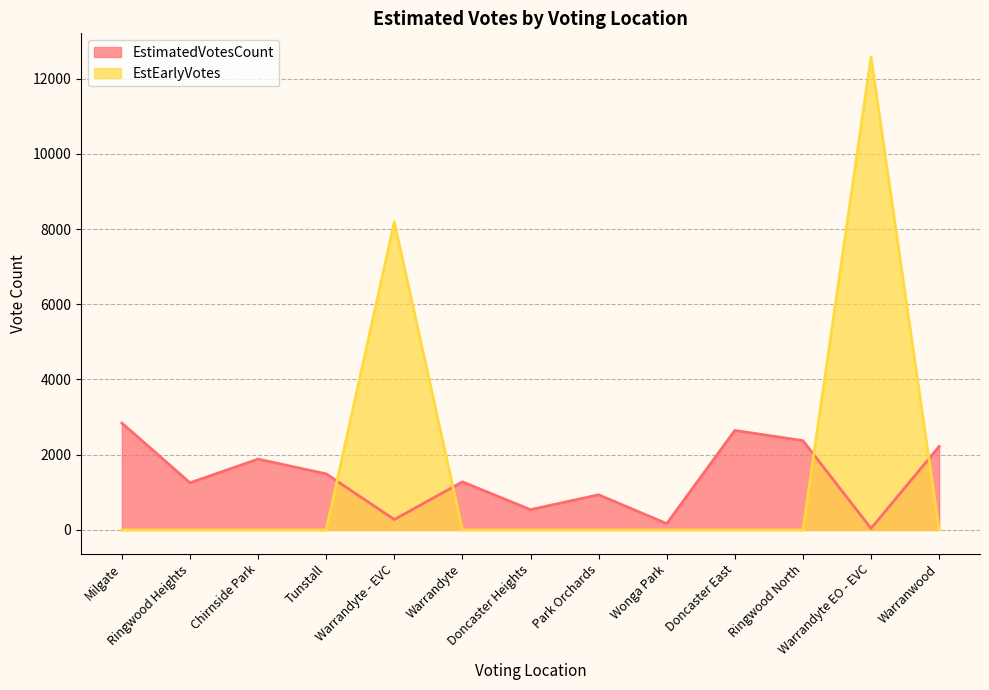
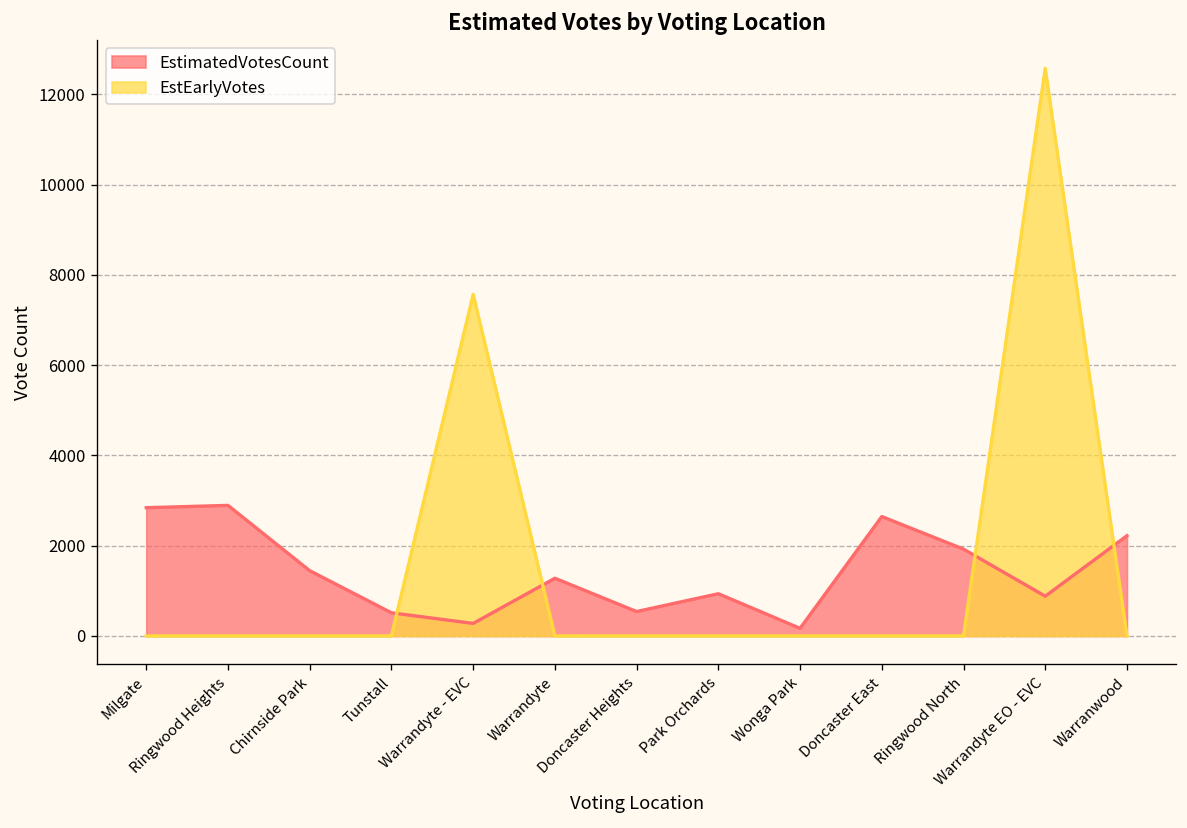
EstimatedVotesCount, Ringwood Heights: 1300 -> 2900
EstimatedVotesCount, Chirnside Park: 1900 -> 1400
EstimatedVotesCount, Tunstall: 1500 -> 500
EstEarlyVotes, Warrandyte - EVC: 8200 -> 7600
EstimatedVotesCount, Ringwood North: 2400 -> 1900
EstimatedVotesCount, Warrandyte EO - EVC: 0 -> 900
